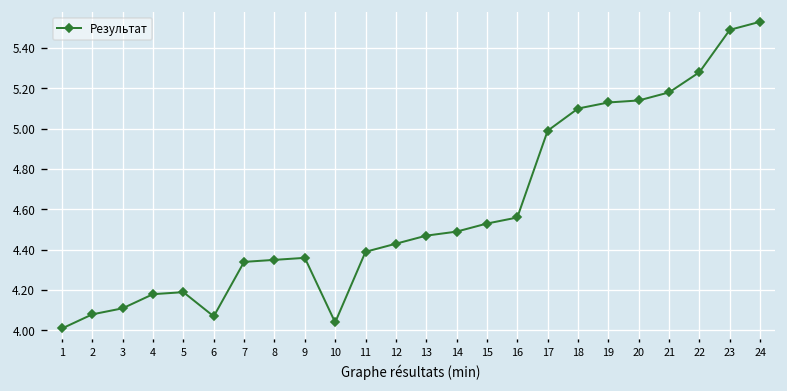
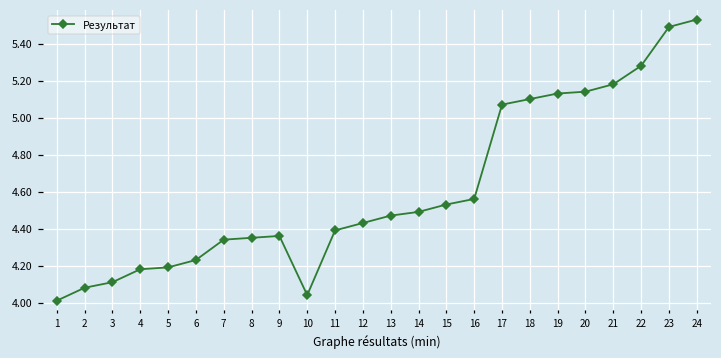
6: 4.07 -> 4.23
17: 4.99 -> 5.07
